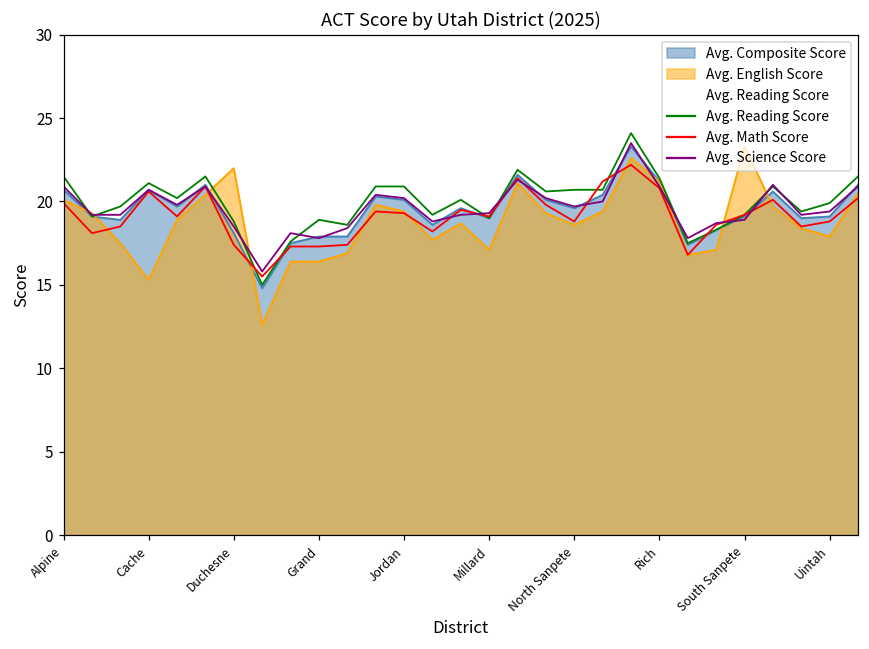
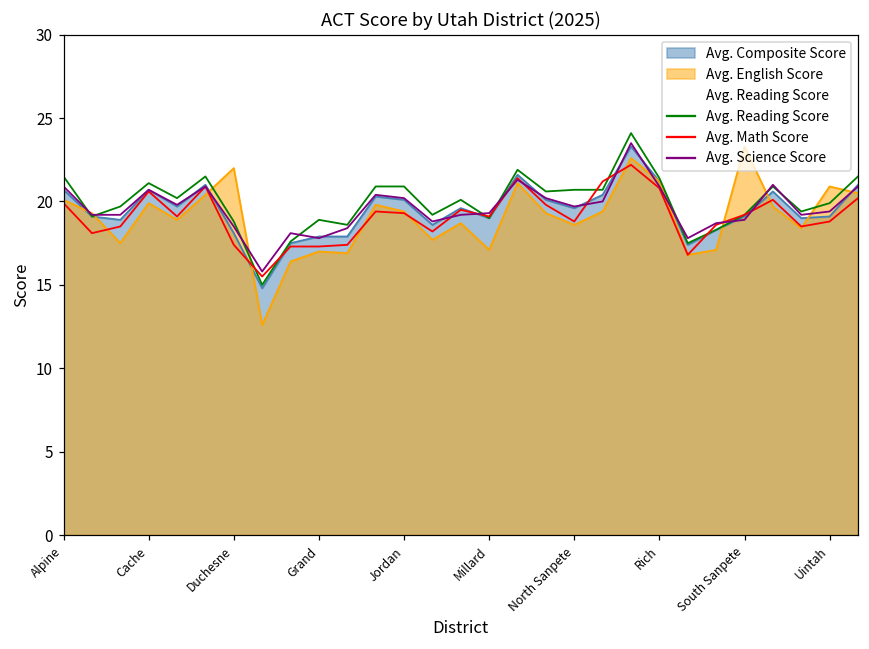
Avg. English Score, Cache: 15.3 -> 19.9
Avg. English Score, Grand: 16.4 -> 17.0
Avg. English Score, Uintah: 17.9 -> 20.9
